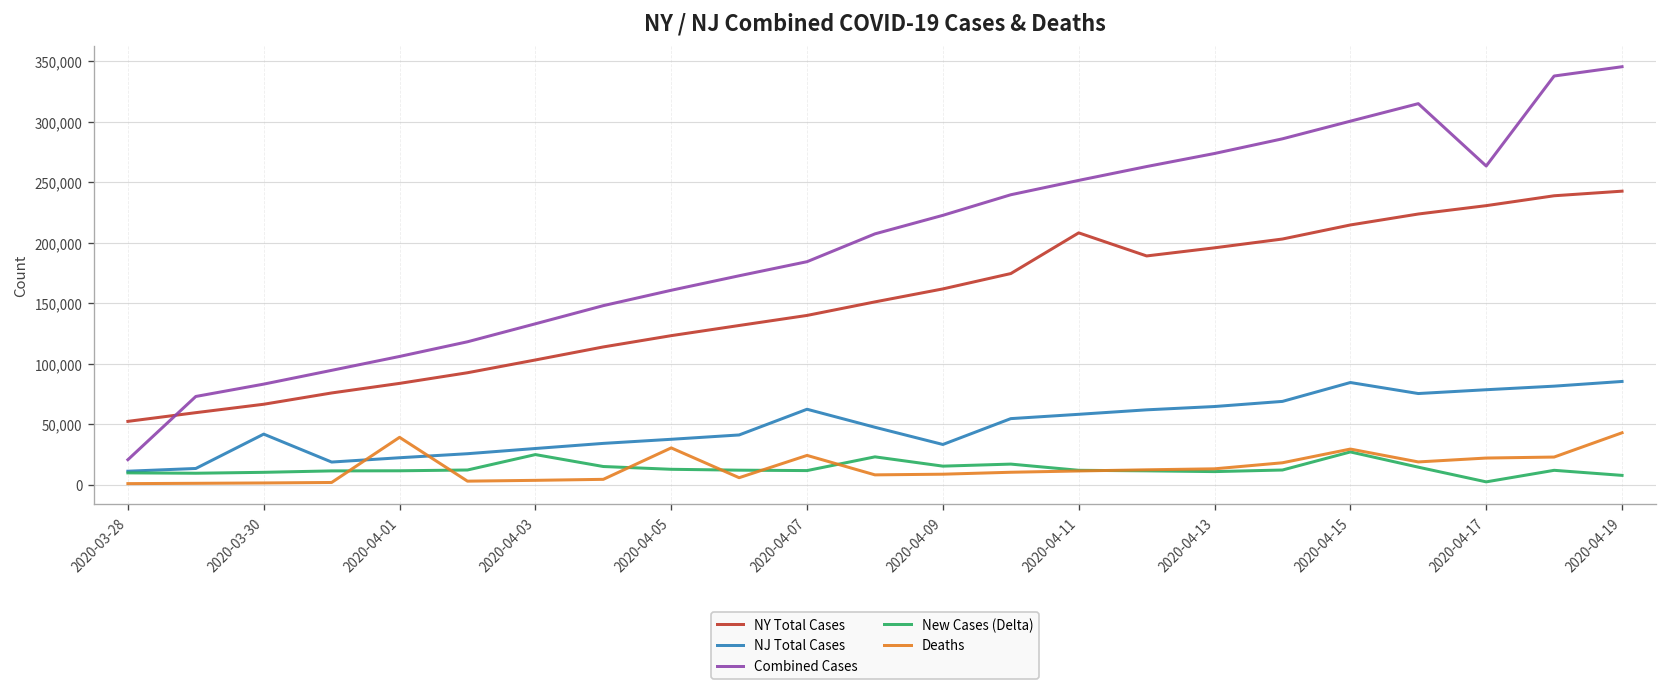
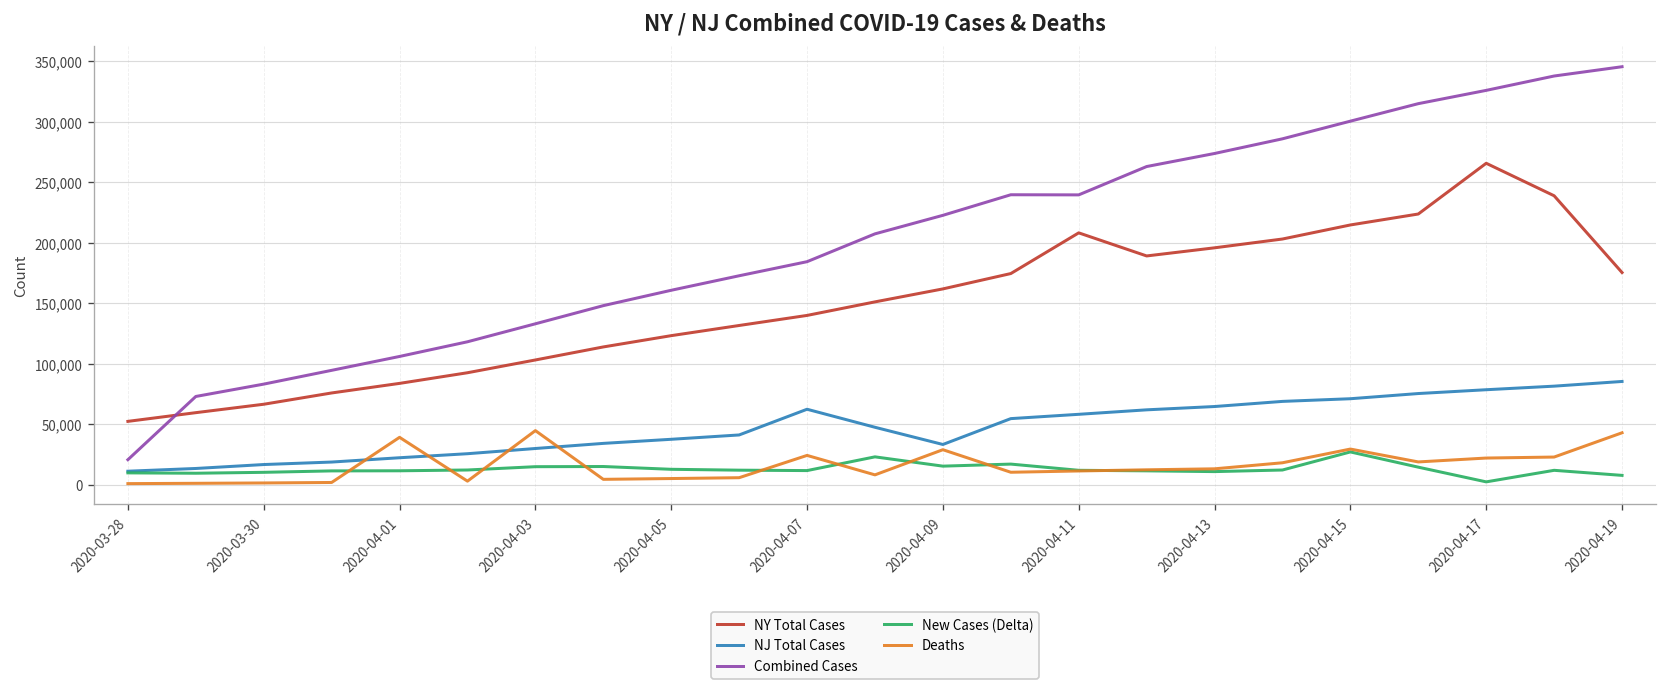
NJ Total Cases, 2020-03-30: 42,000 -> 17,000
New Cases (Delta), 2020-04-03: 25,000 -> 15,000
Deaths, 2020-04-03: 4,000 -> 45,000
Deaths, 2020-04-05: 30,000 -> 5,000
Deaths, 2020-04-09: 9,000 -> 29,000
Combined Cases, 2020-04-11: 251,000 -> 240,000
NJ Total Cases, 2020-04-15: 84,000 -> 71,000
NY Total Cases, 2020-04-17: 231,000 -> 266,000
Combined Cases, 2020-04-17: 263,000 -> 326,000
NY Total Cases, 2020-04-19: 243,000 -> 175,000
